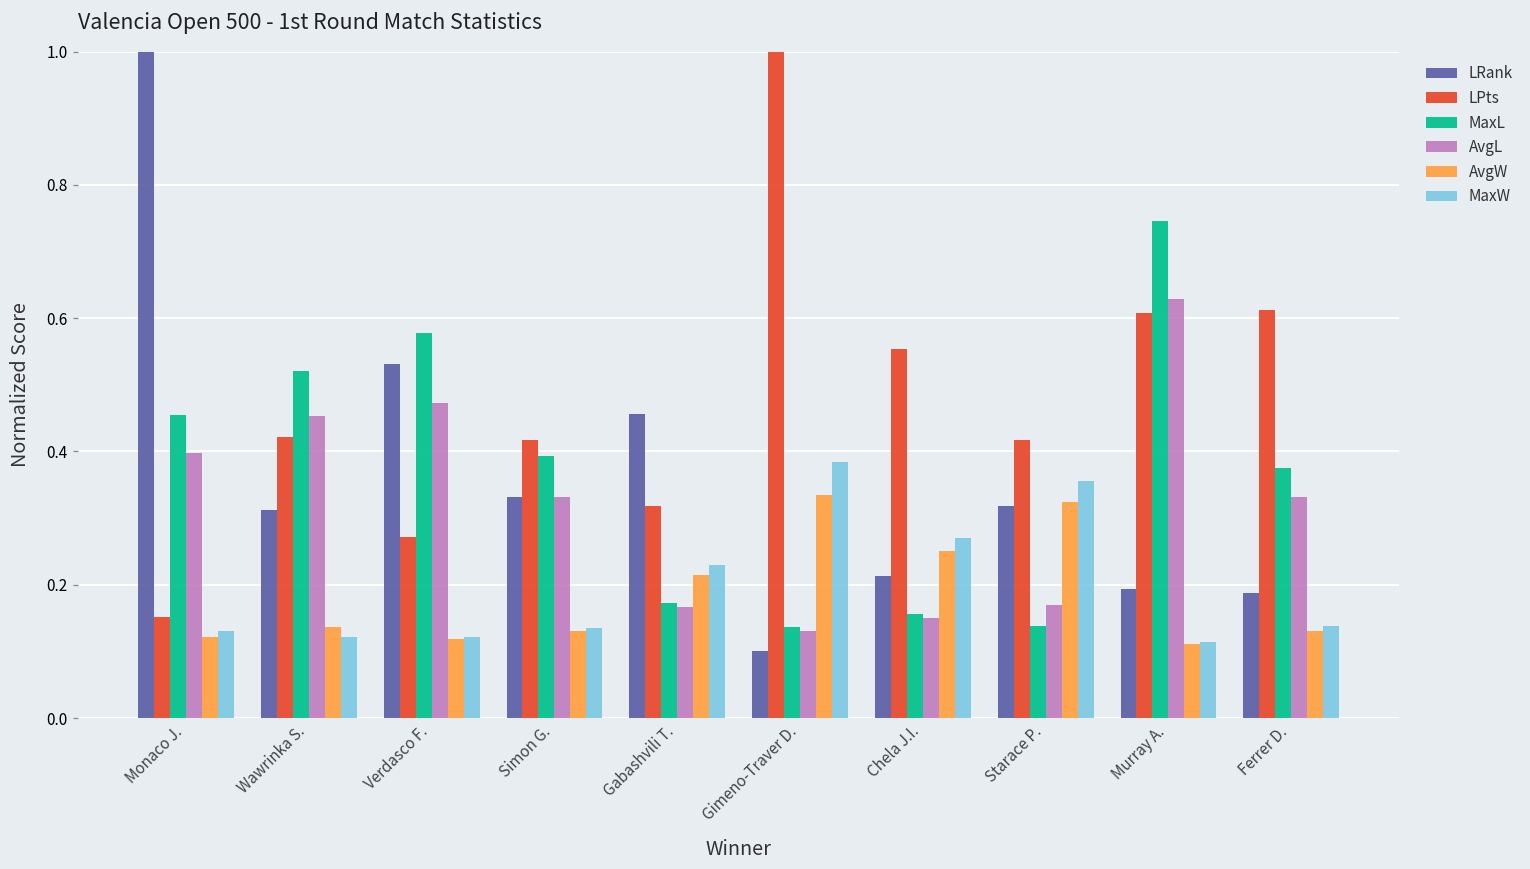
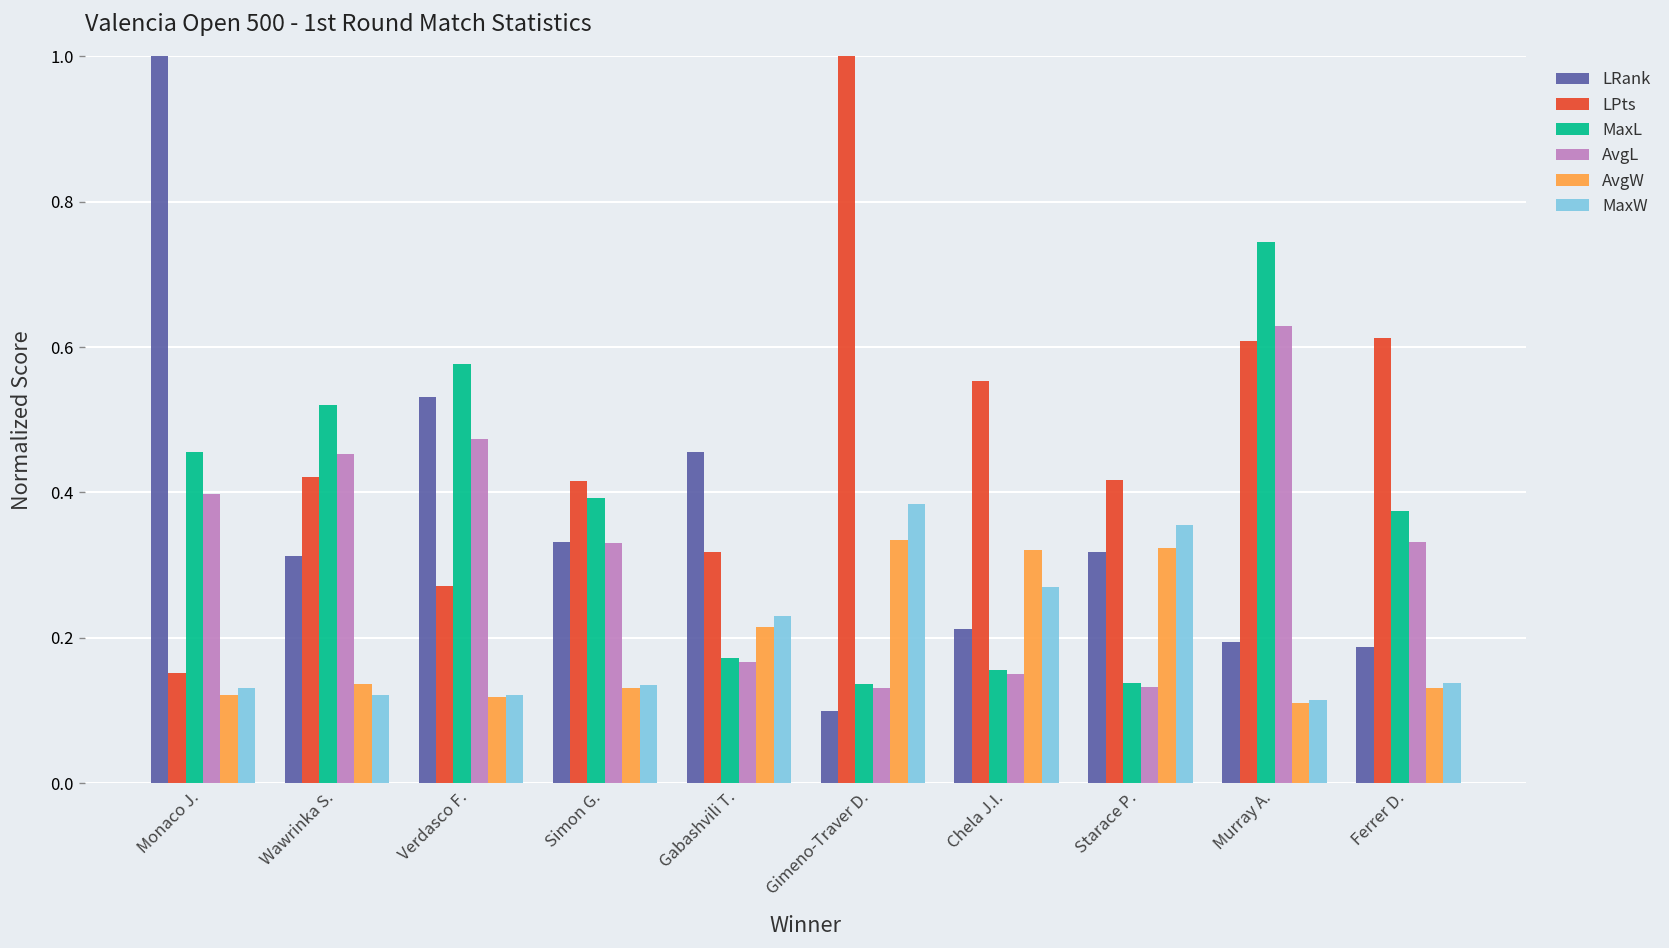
AvgW, Chela J.I.: 0.25 -> 0.32
AvgL, Starace P.: 0.17 -> 0.13
